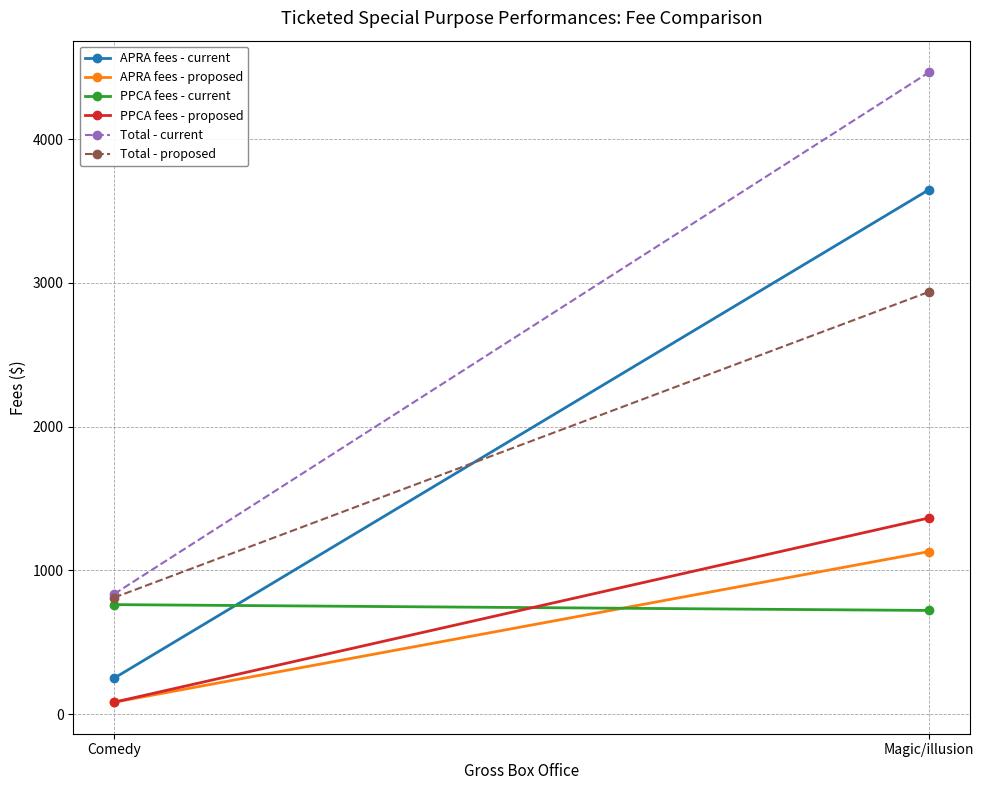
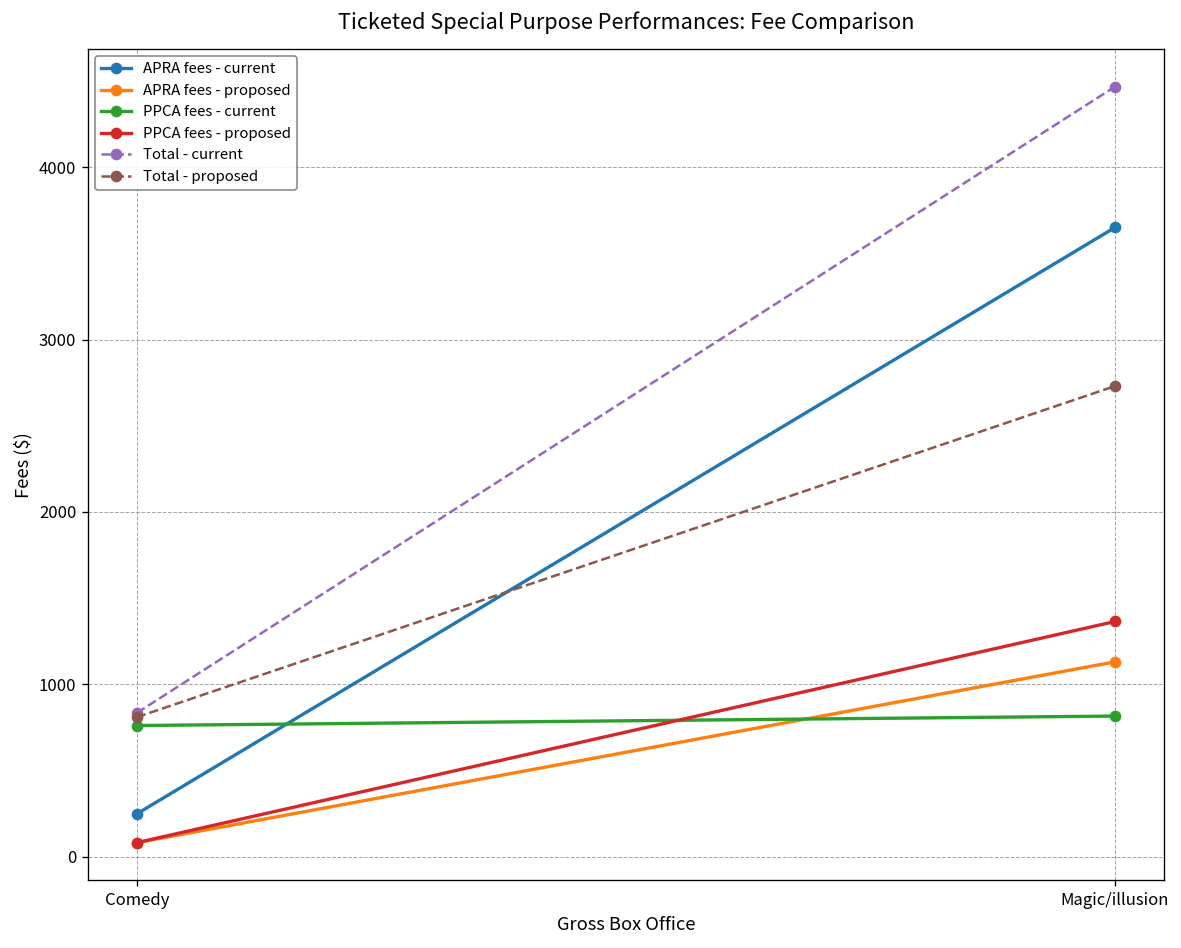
PPCA fees - current, Magic/illusion: 720 -> 820
Total - proposed, Magic/illusion: 2940 -> 2730
